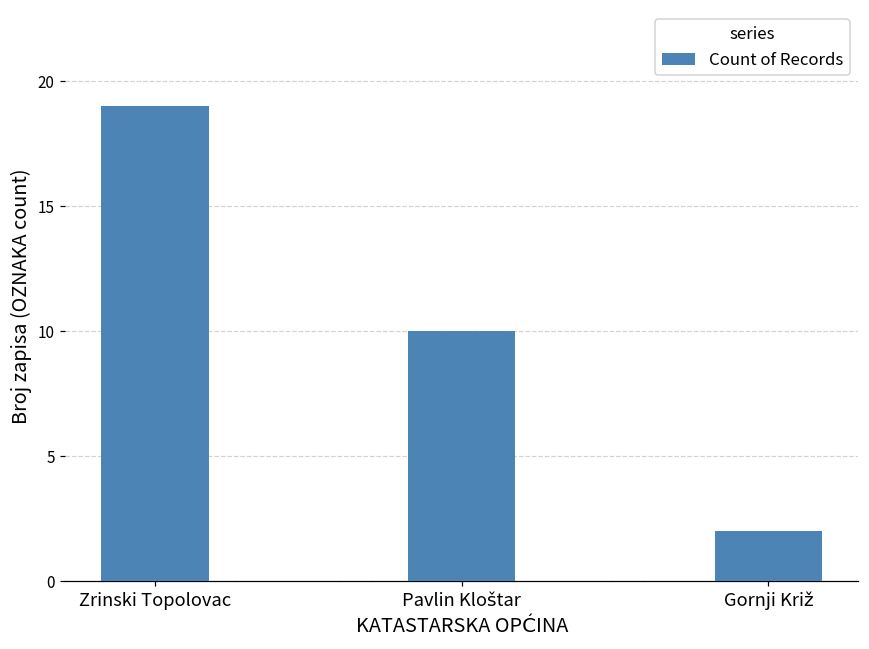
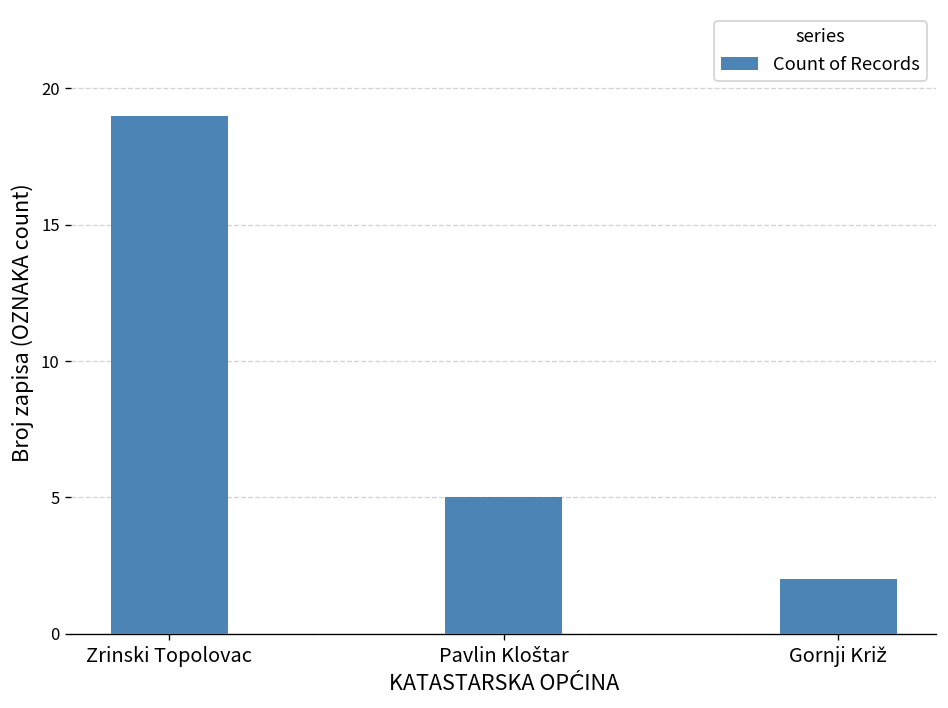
Pavlin Kloštar: 10 -> 5
